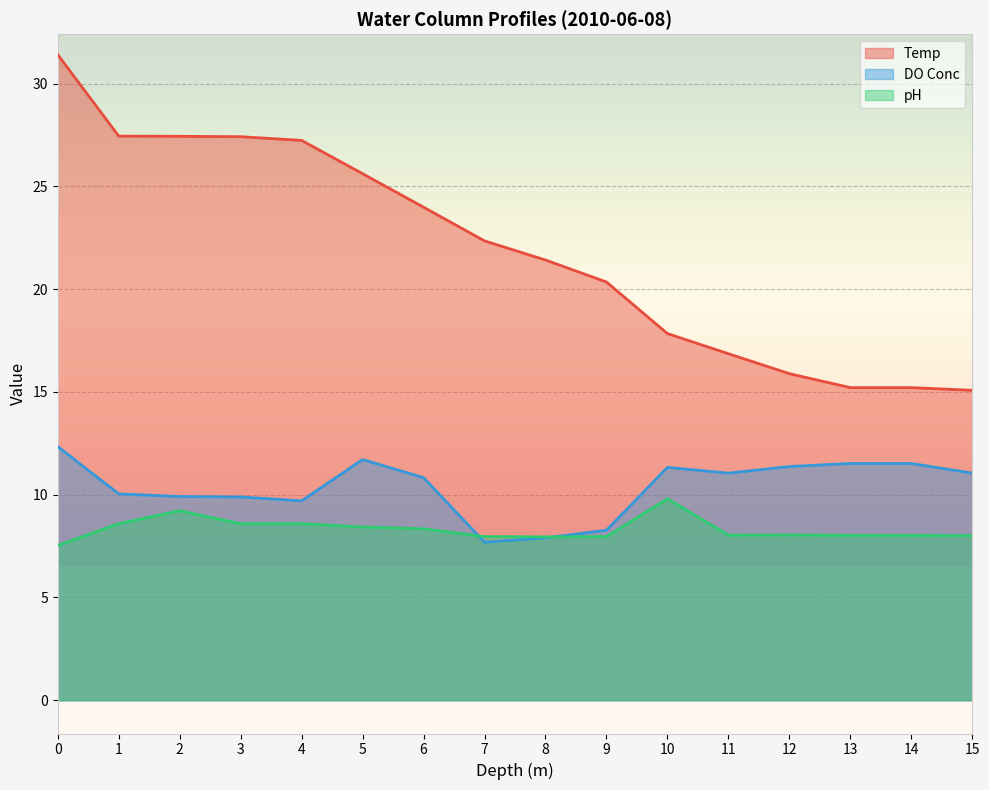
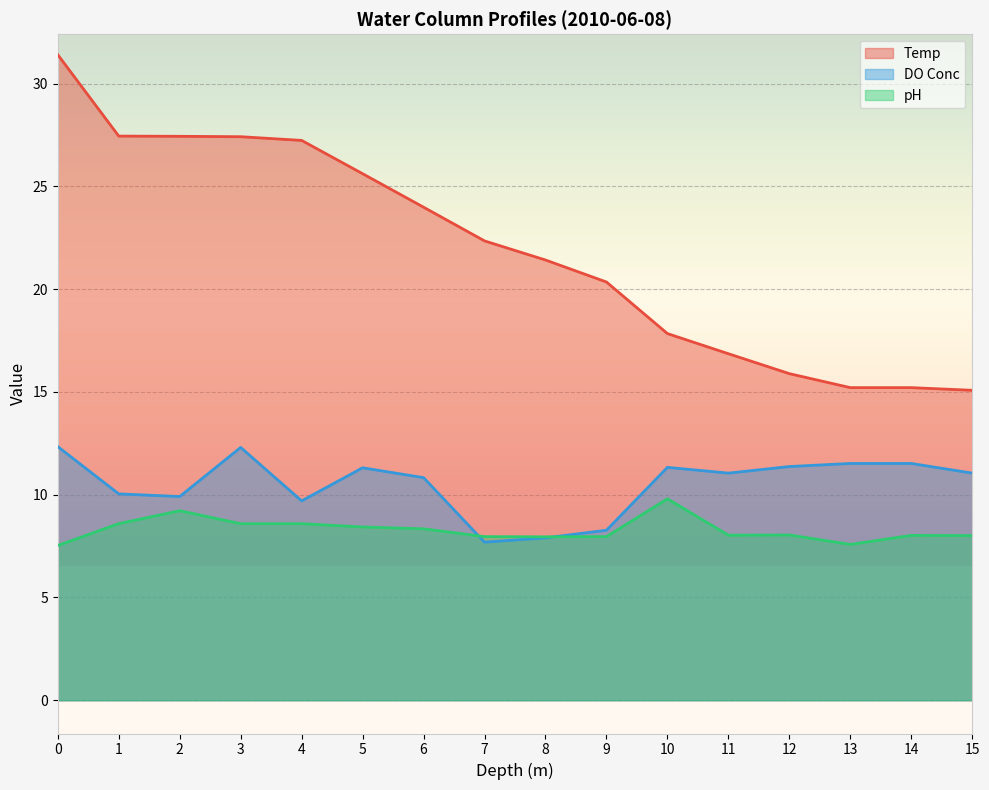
DO Conc, 3: 9.9 -> 12.3
DO Conc, 5: 11.7 -> 11.3
pH, 13: 8.0 -> 7.6
